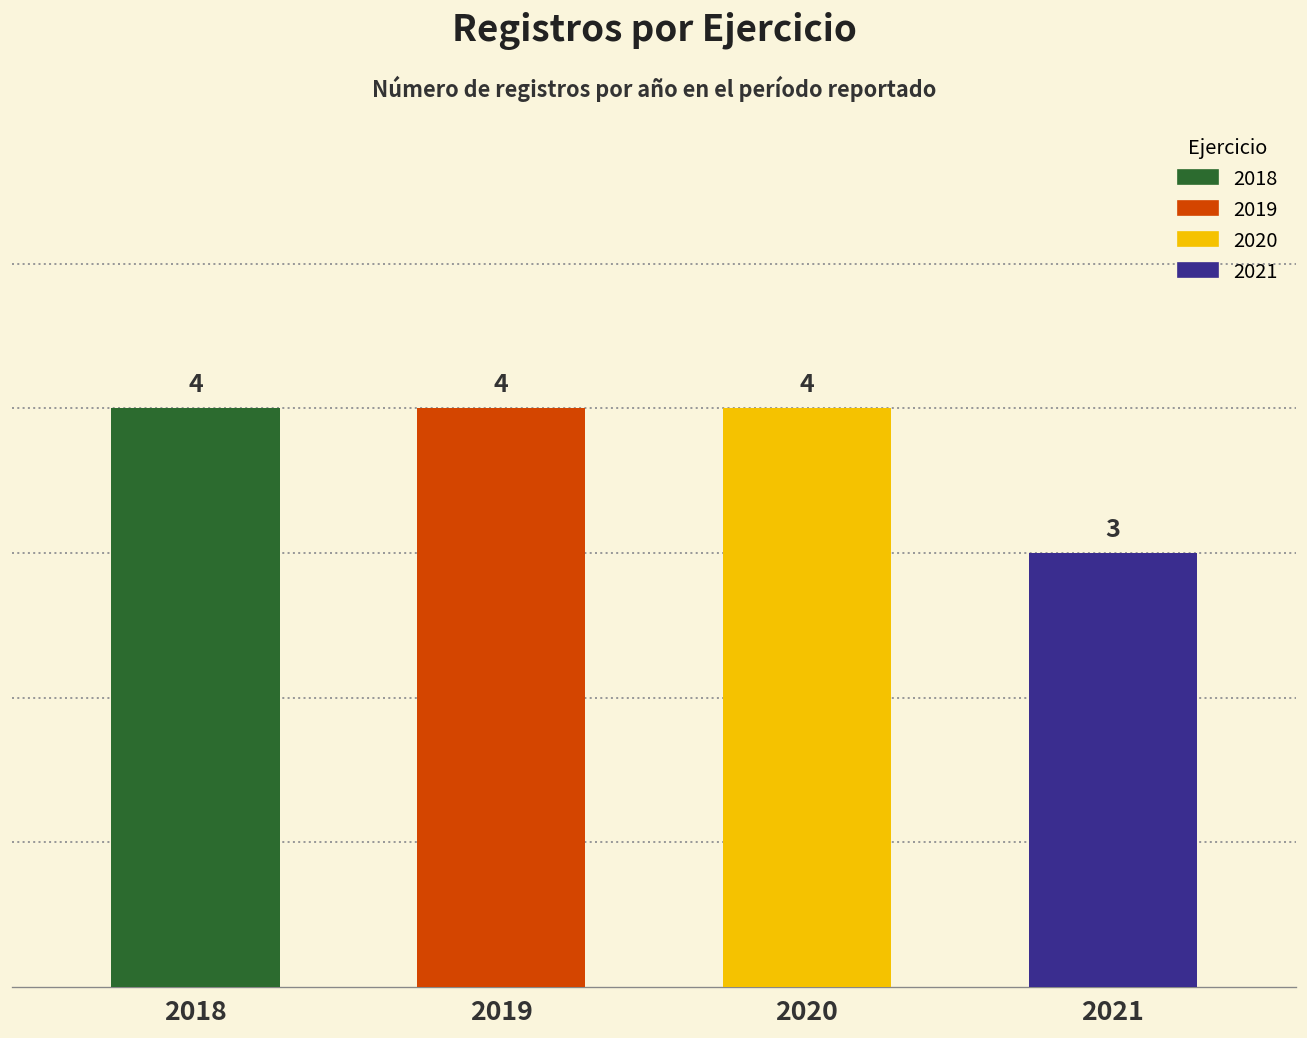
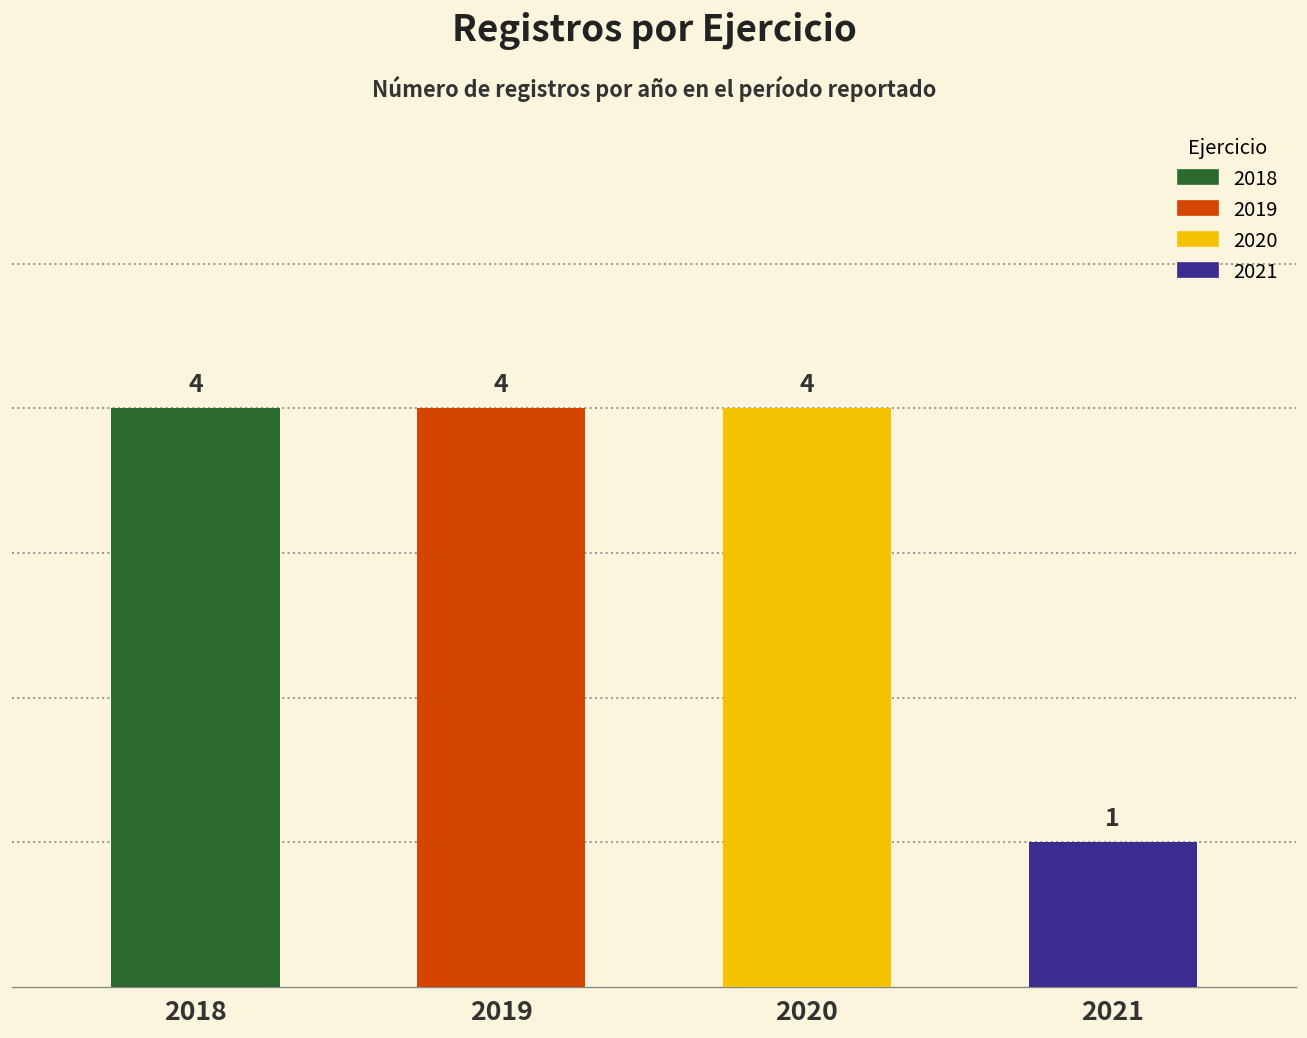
2021: 3 -> 1
